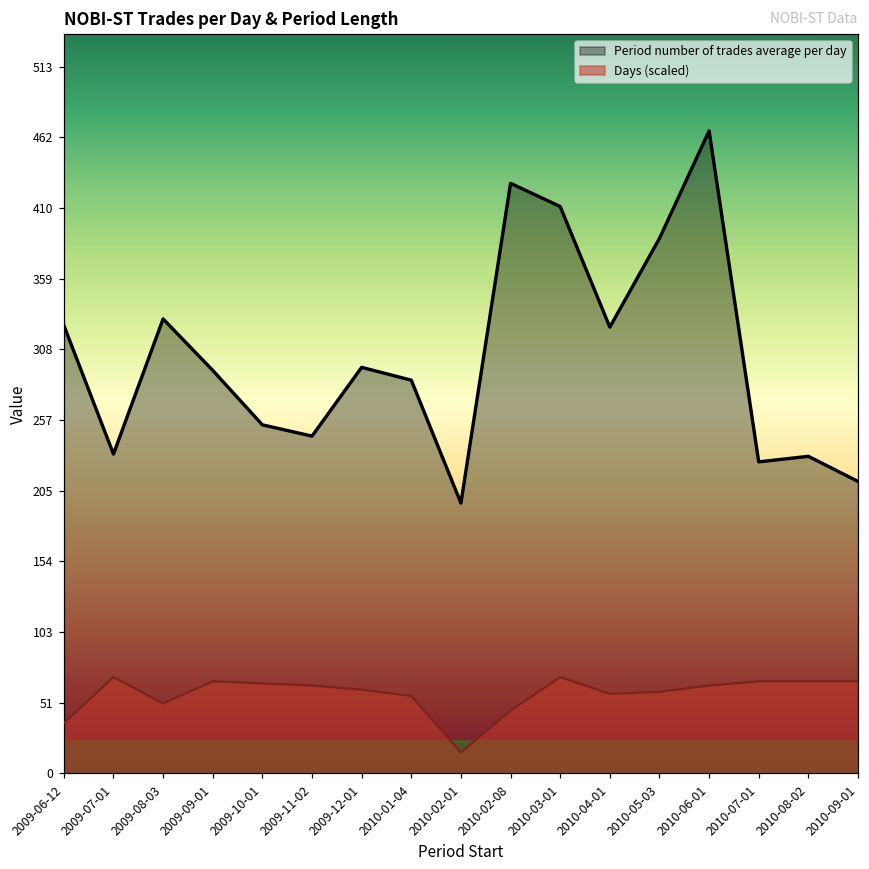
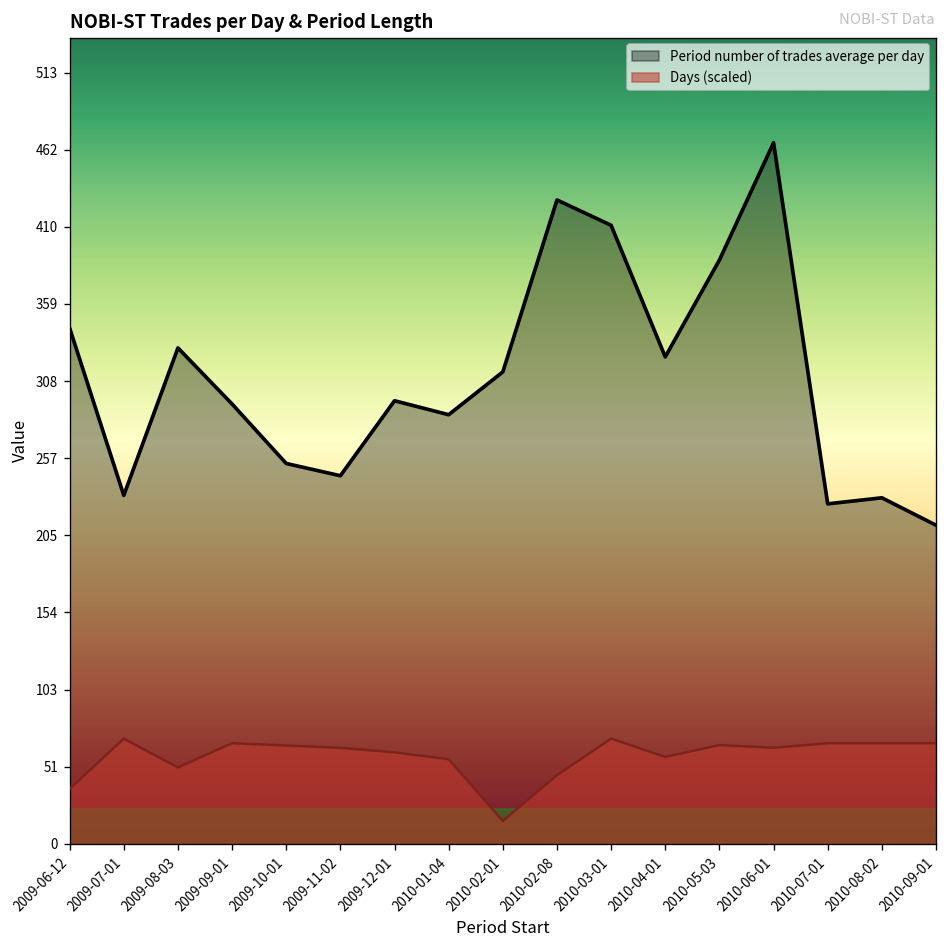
Period number of trades average per day, 2009-06-12: 325 -> 343
Period number of trades average per day, 2010-02-01: 196 -> 314
Days (scaled), 2010-05-03: 59 -> 66
